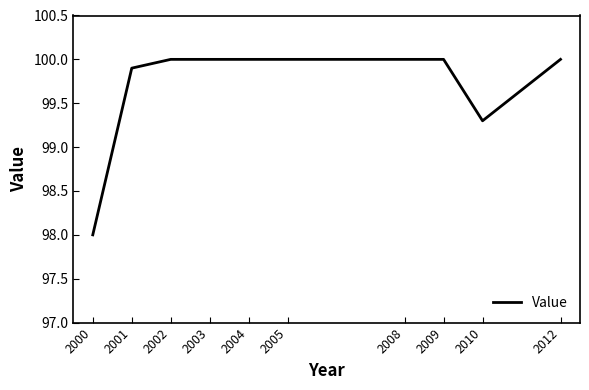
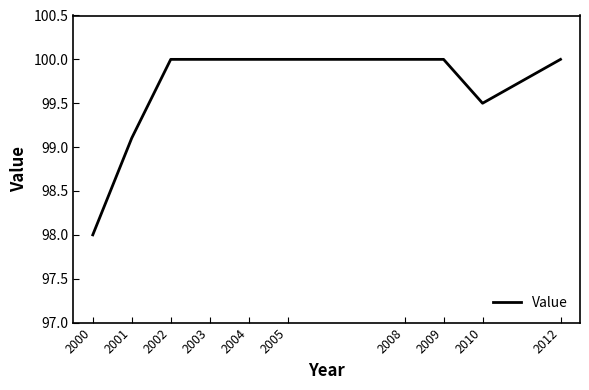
2001: 99.9 -> 99.1
2010: 99.3 -> 99.5
